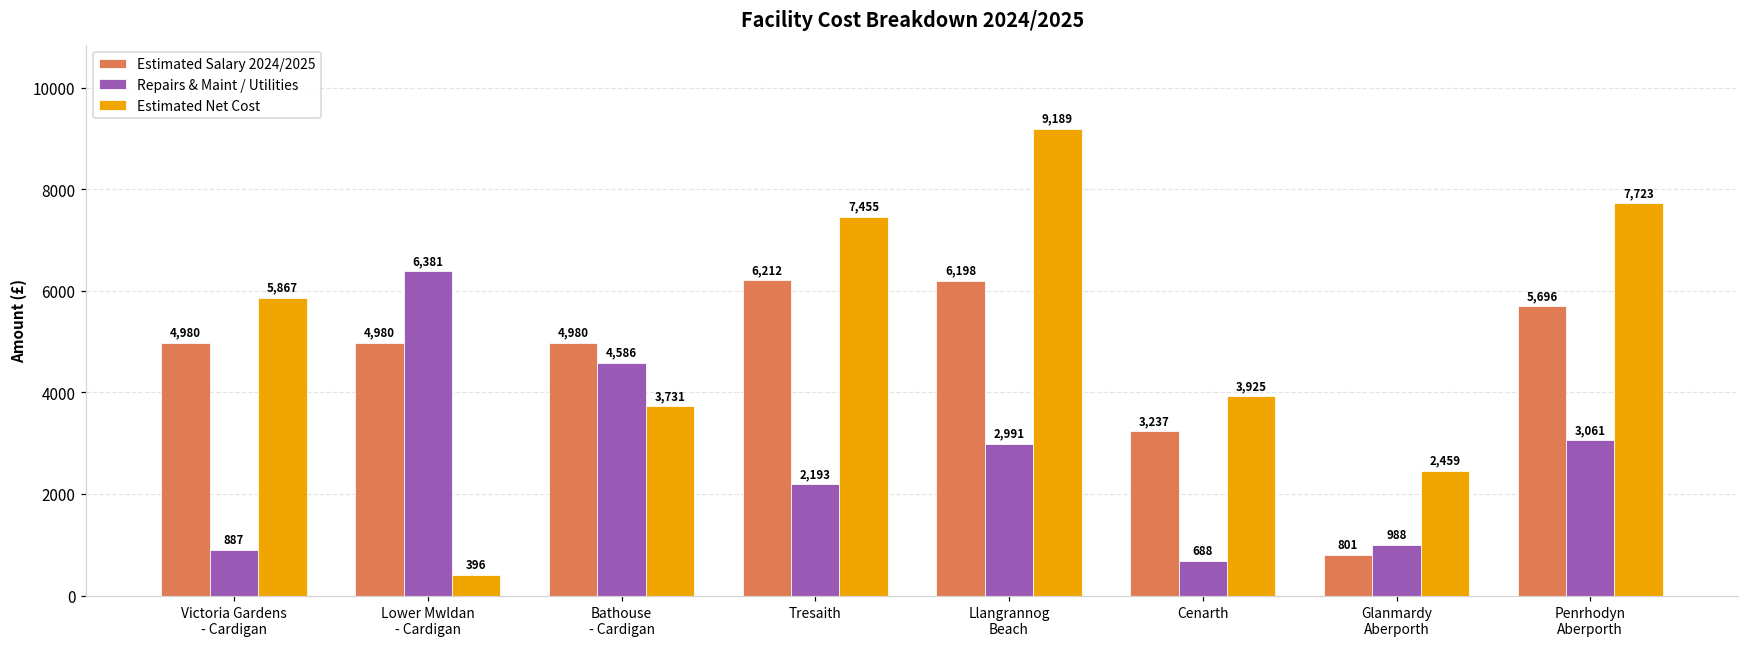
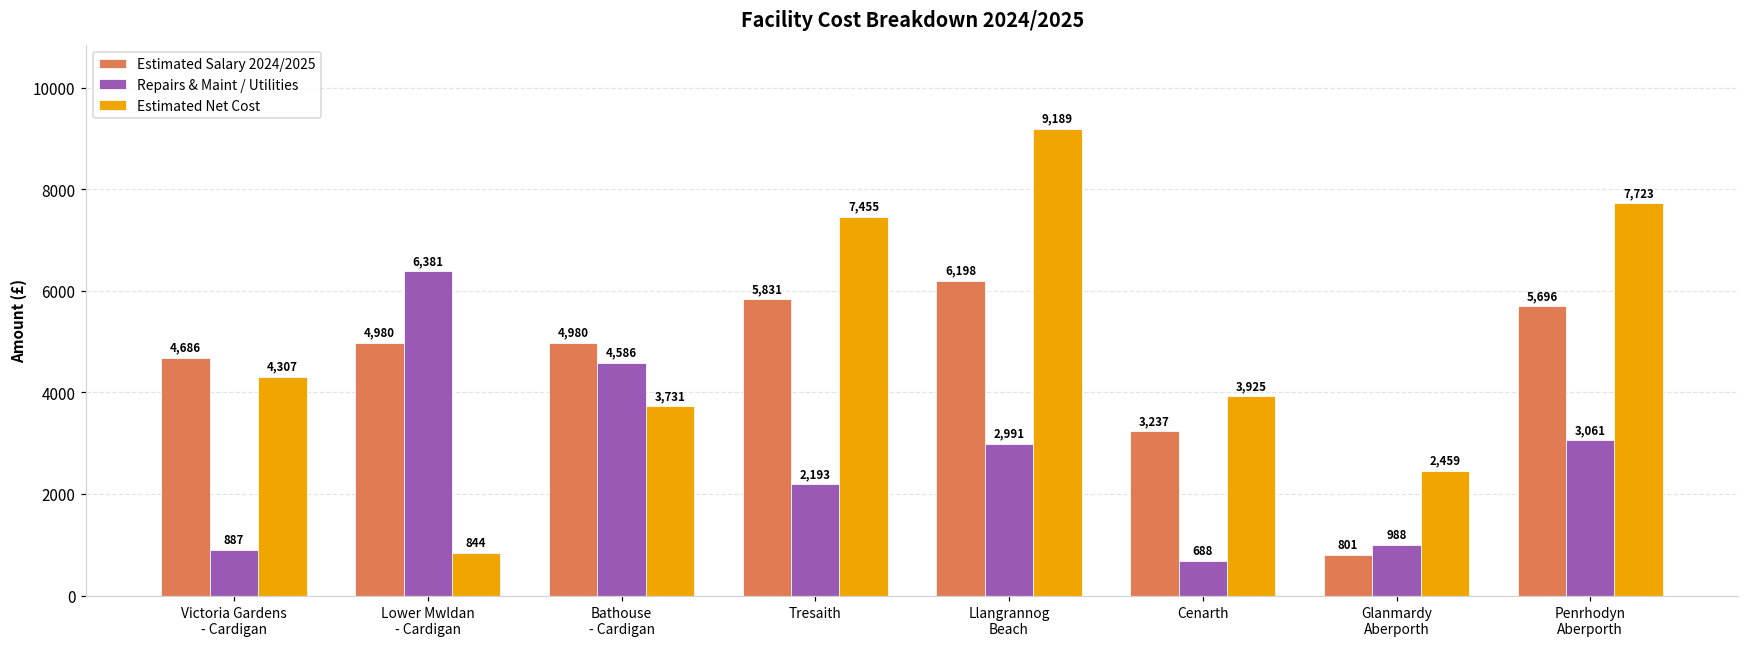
Estimated Salary 2024/2025, Victoria Gardens - Cardigan: 4,980 -> 4,686
Estimated Net Cost, Victoria Gardens - Cardigan: 5,867 -> 4,307
Estimated Net Cost, Lower Mwldan - Cardigan: 396 -> 844
Estimated Salary 2024/2025, Tresaith: 6,212 -> 5,831
